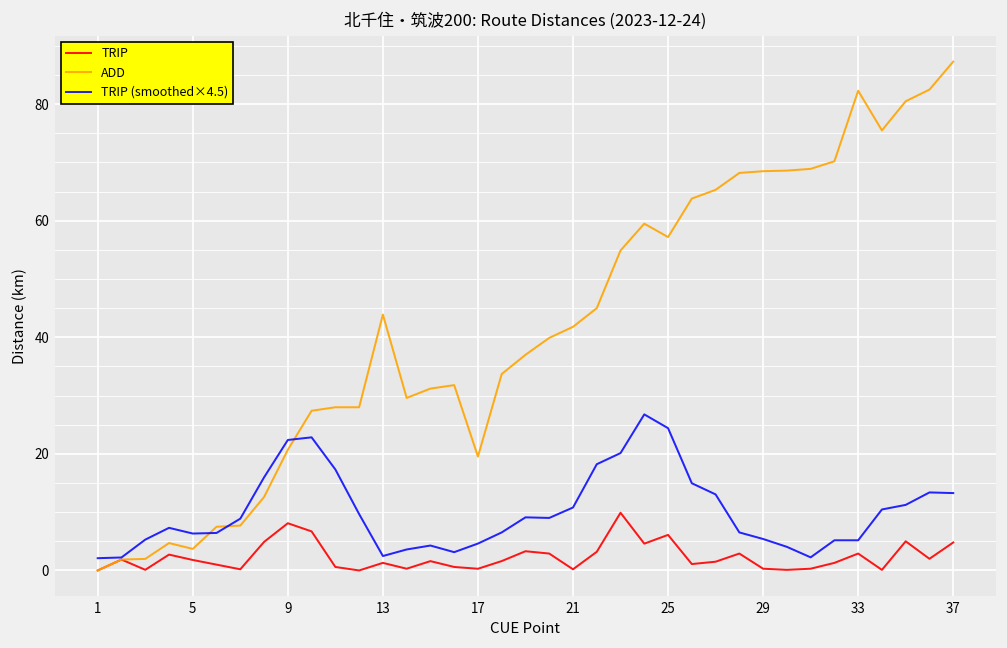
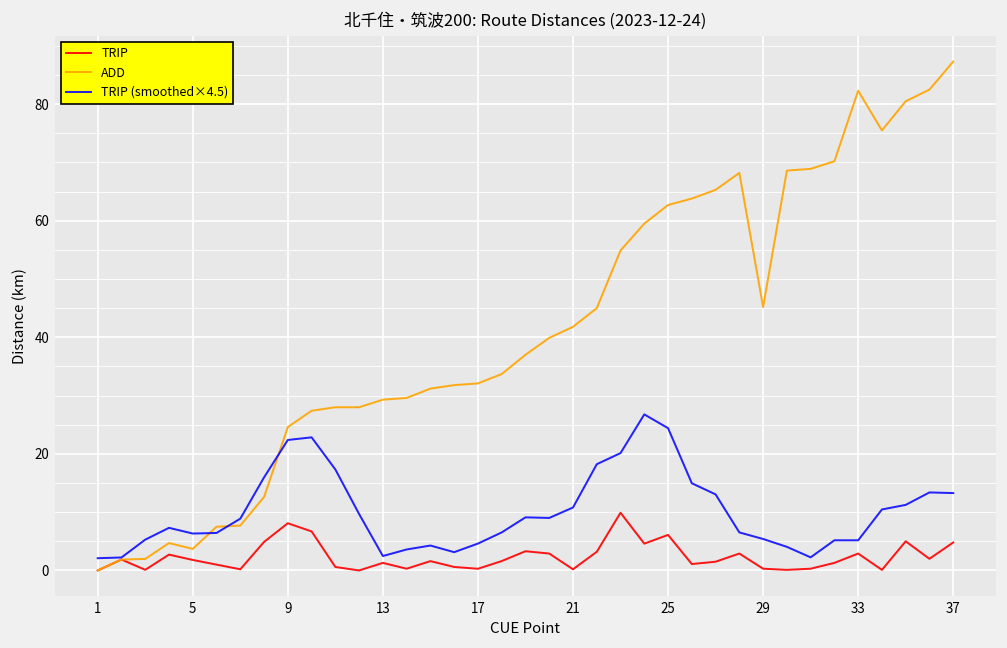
ADD, 9: 21 -> 25
ADD, 13: 44 -> 29
ADD, 17: 20 -> 32
ADD, 25: 57 -> 63
ADD, 29: 69 -> 45
